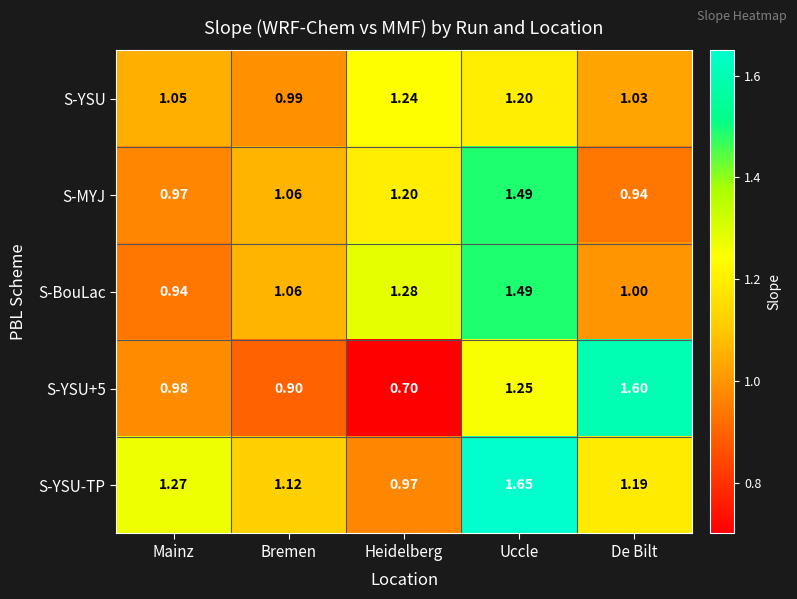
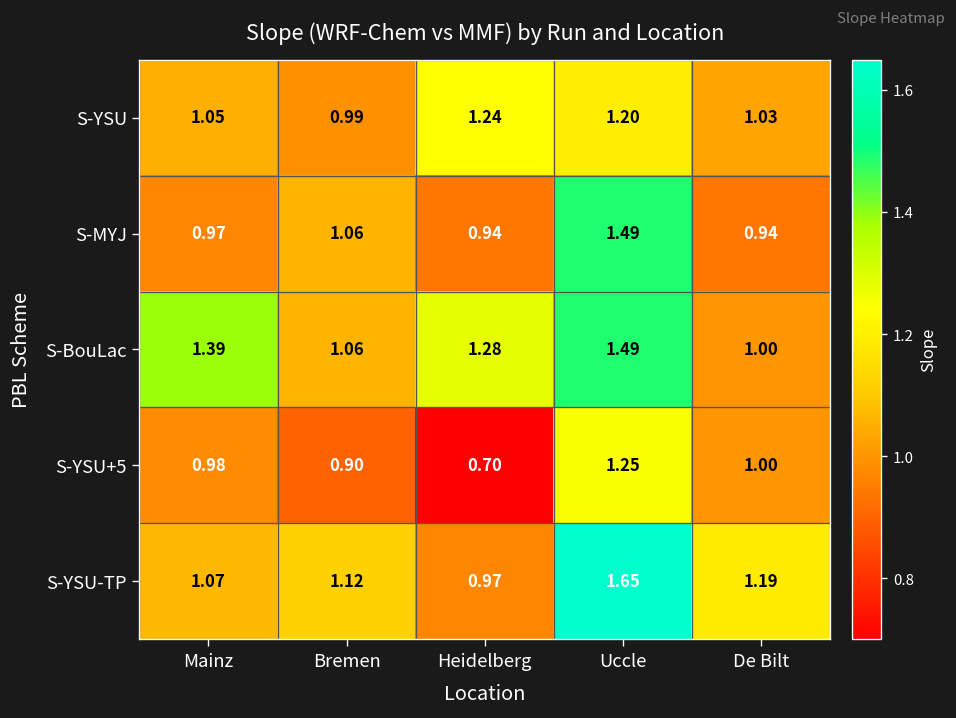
S-MYJ, Heidelberg: 1.20 -> 0.94
S-BouLac, Mainz: 0.94 -> 1.39
S-YSU+5, De Bilt: 1.60 -> 1.00
S-YSU-TP, Mainz: 1.27 -> 1.07
